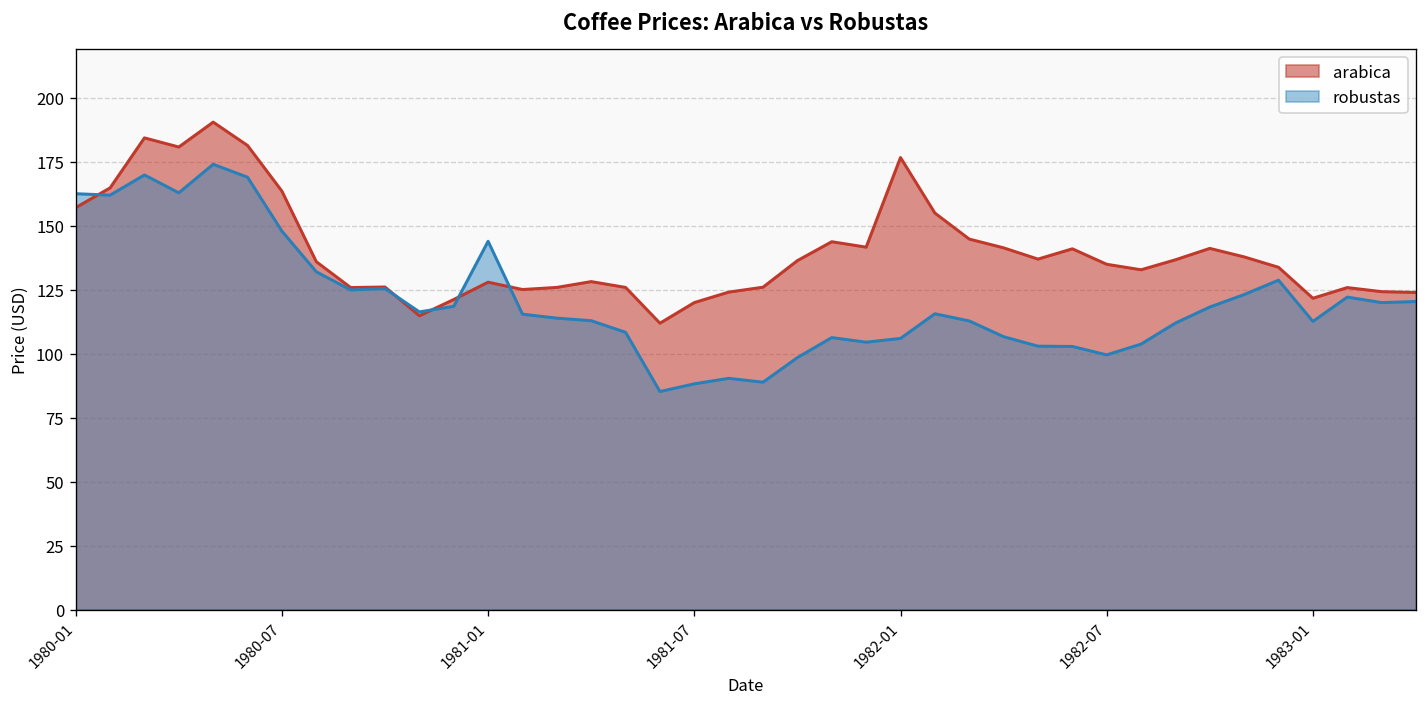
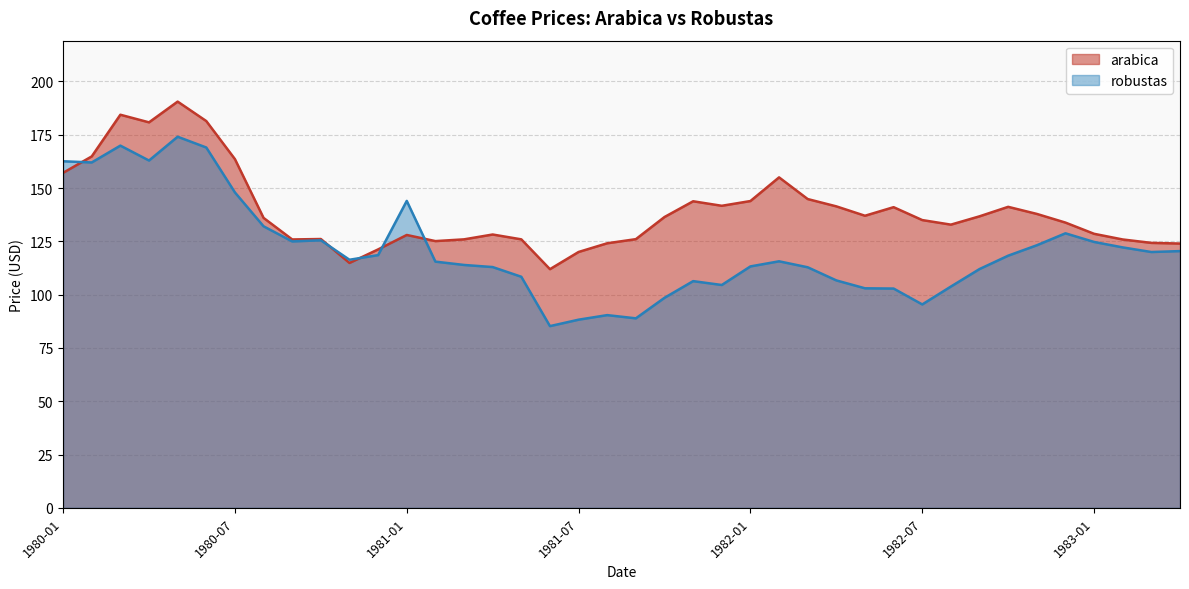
arabica, 1982-01: 177 -> 144
robustas, 1982-01: 106 -> 113
robustas, 1982-07: 100 -> 95
arabica, 1983-01: 122 -> 129
robustas, 1983-01: 113 -> 125
